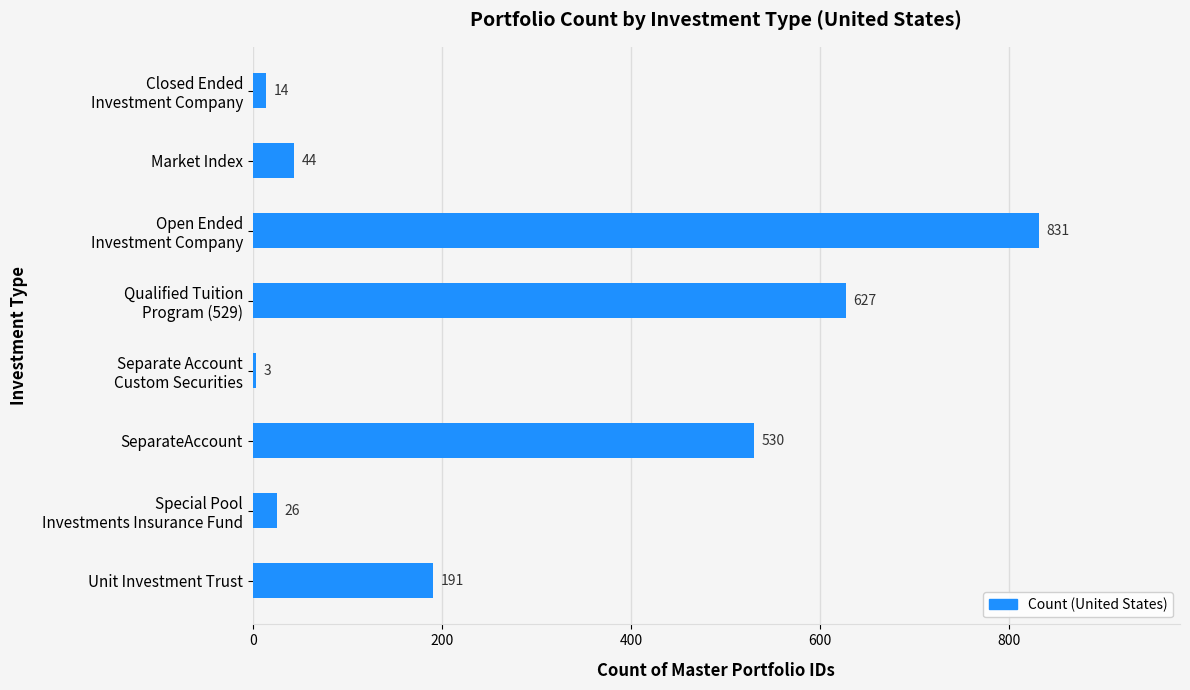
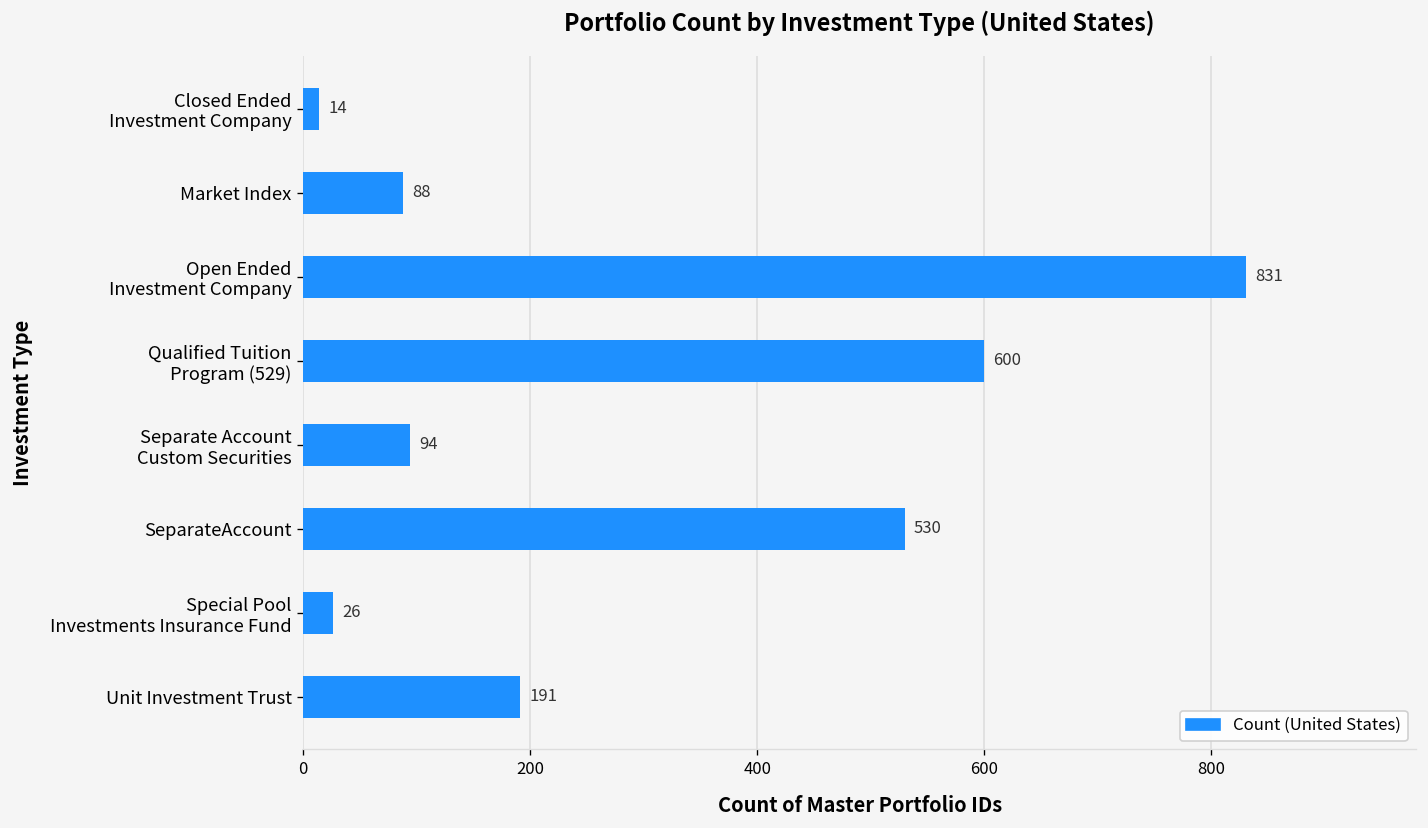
Market Index: 44 -> 88
Qualified Tuition Program (529): 627 -> 600
Separate Account Custom Securities: 3 -> 94
